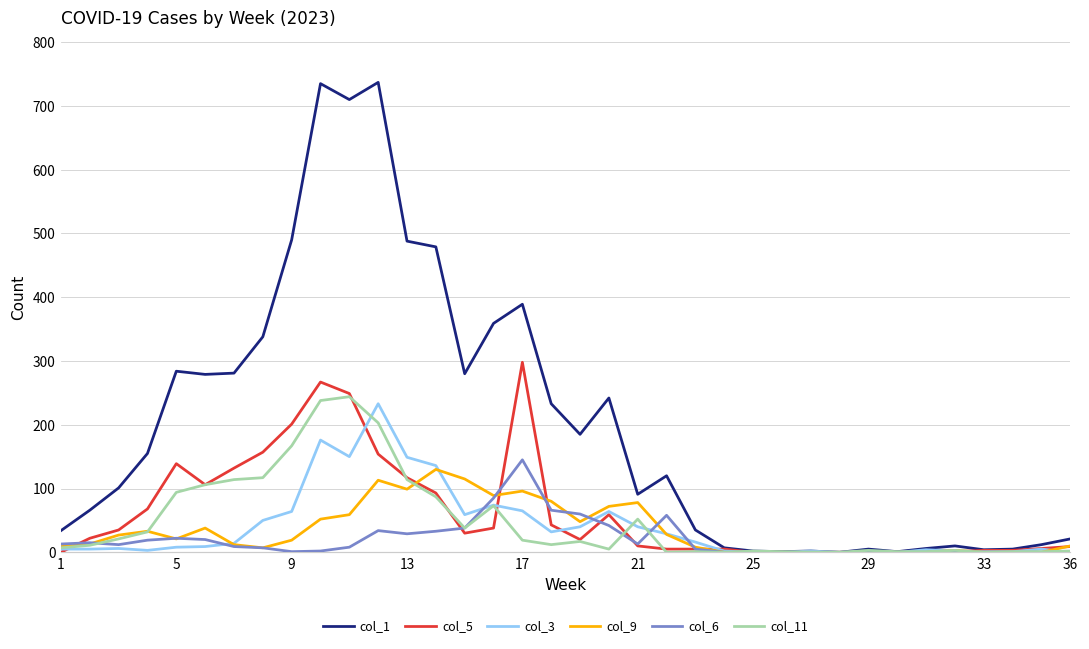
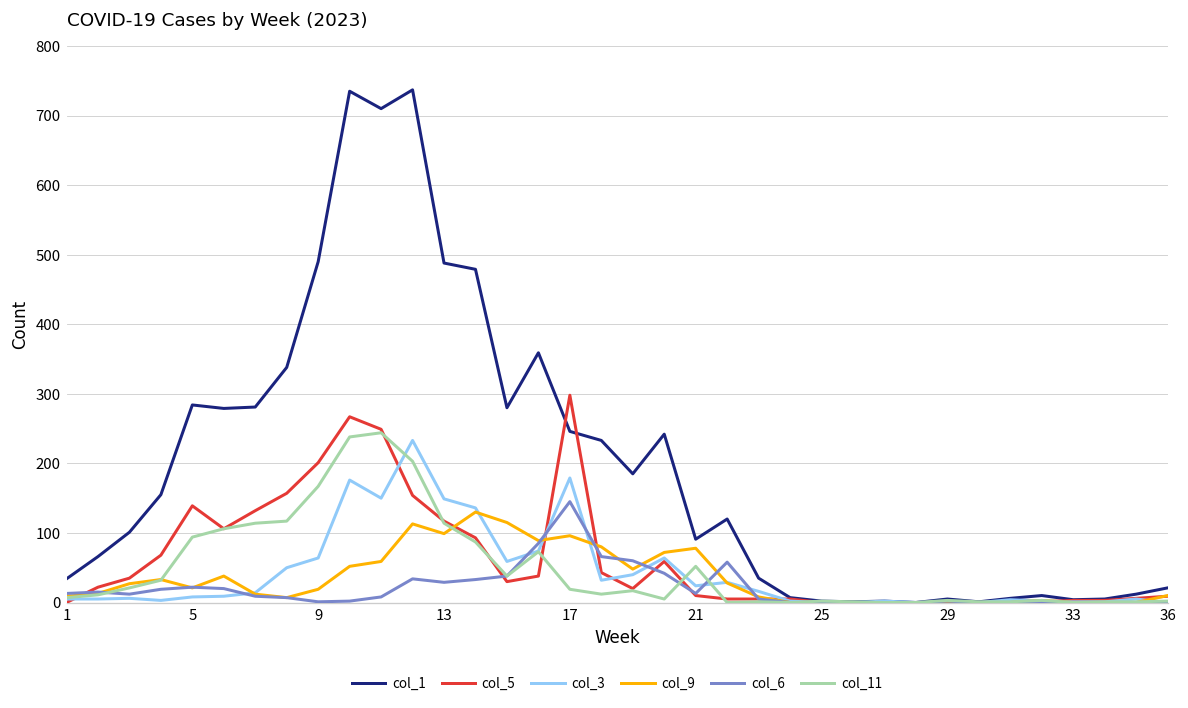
col_1, 17: 390 -> 250
col_3, 17: 70 -> 180
col_3, 21: 40 -> 20
